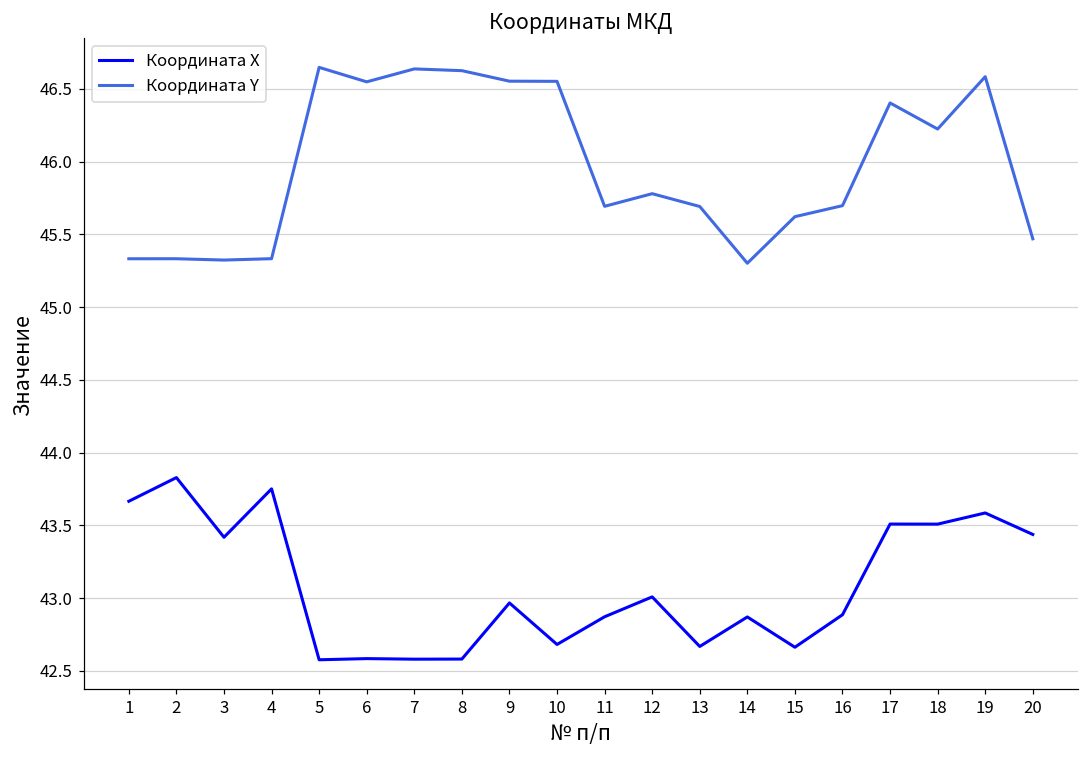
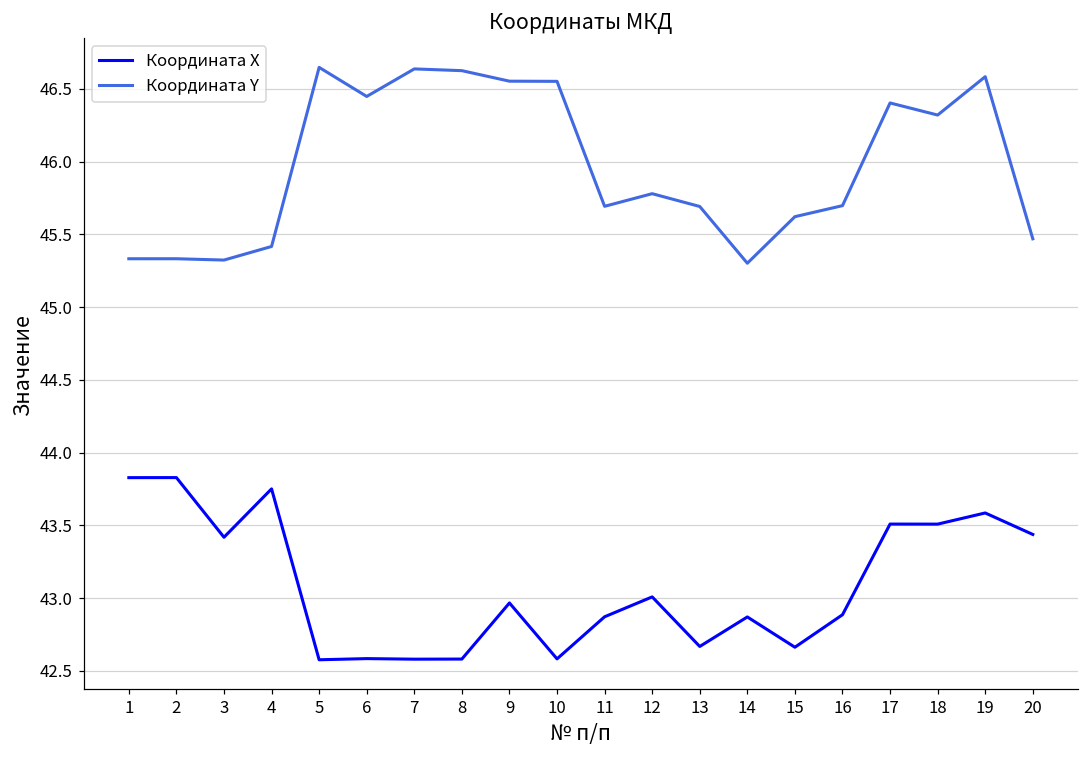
Координата Х, 1: 43.67 -> 43.83
Координата Y, 4: 45.33 -> 45.42
Координата Y, 6: 46.55 -> 46.45
Координата Х, 10: 42.68 -> 42.58
Координата Y, 18: 46.22 -> 46.32
